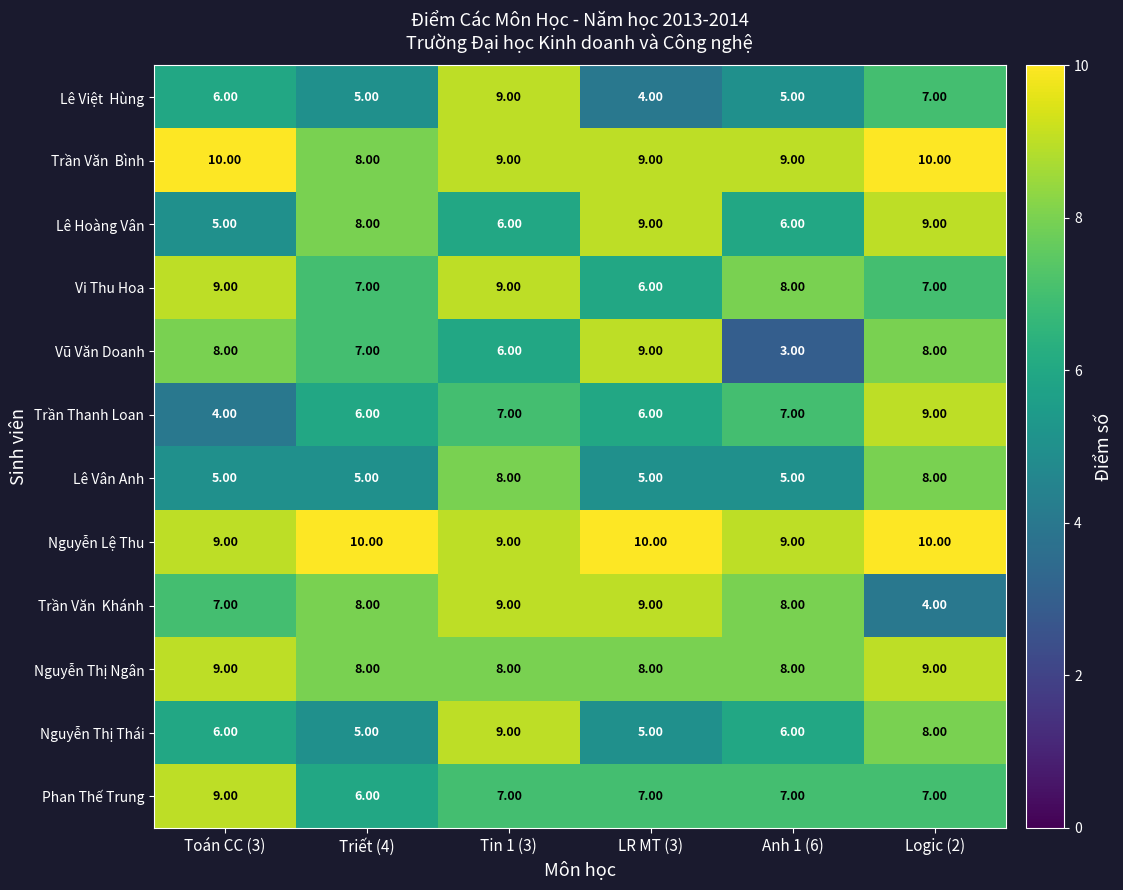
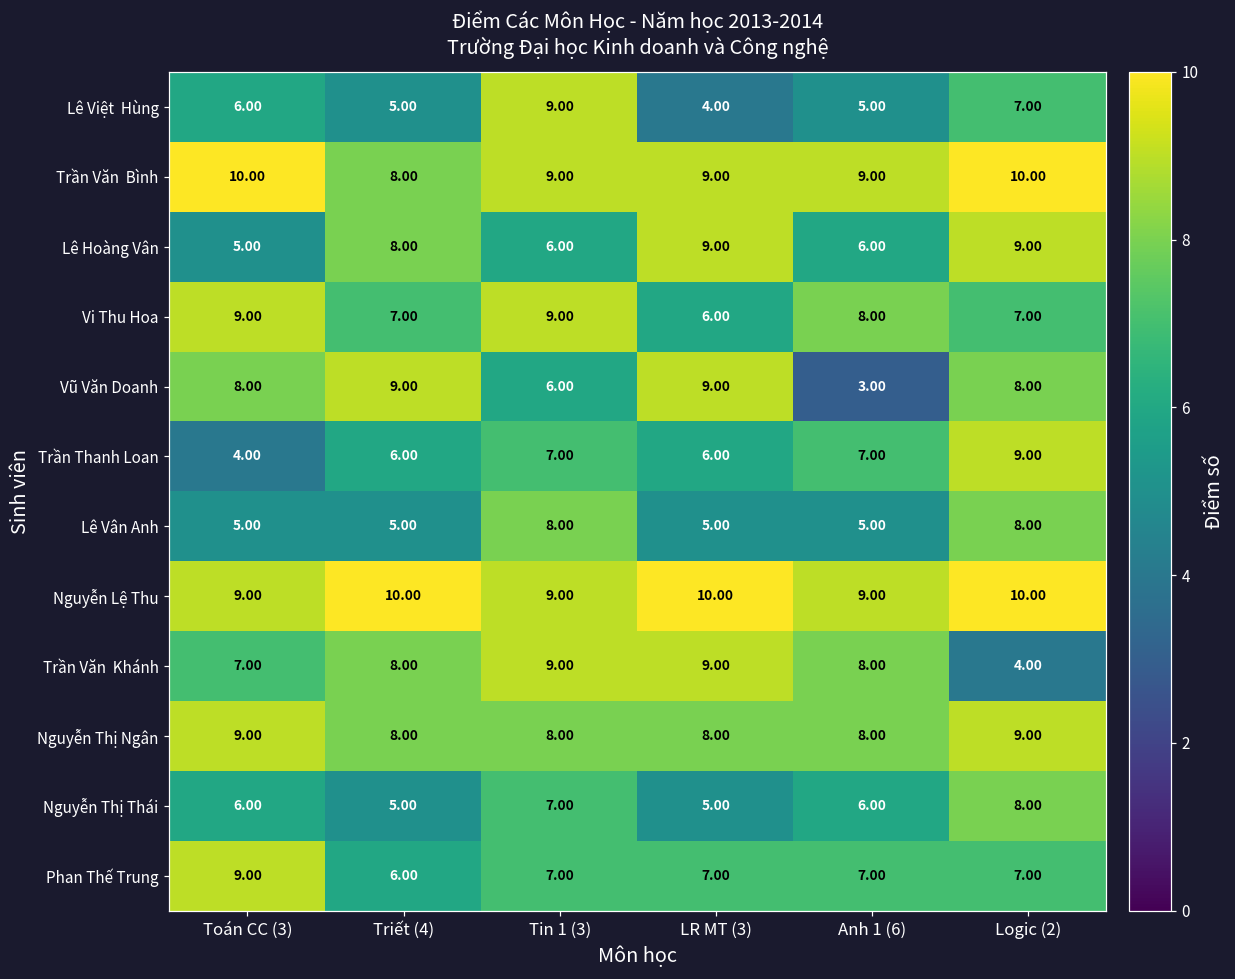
Vũ Văn Doanh, Triết (4): 7.00 -> 9.00
Nguyễn Thị Thái, Tin 1 (3): 9.00 -> 7.00
